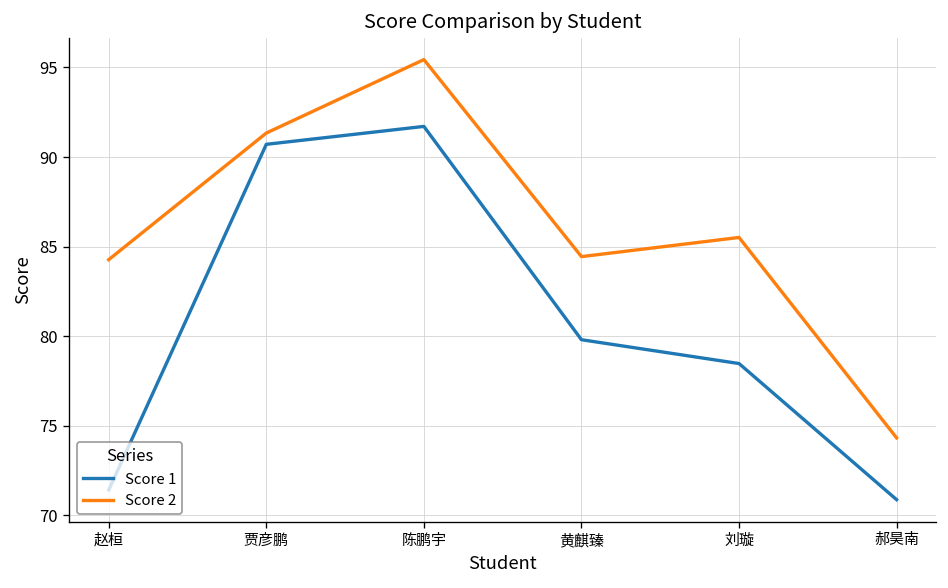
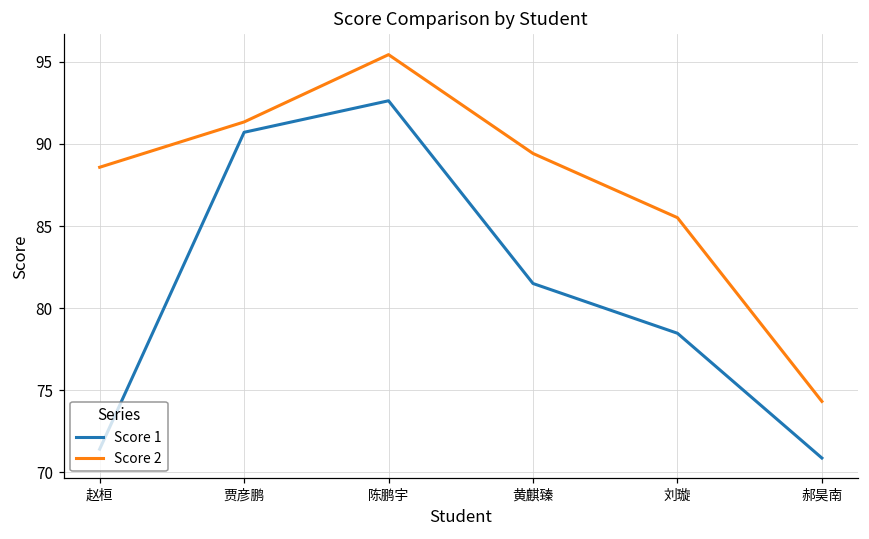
Score 2, 赵桓: 84.3 -> 88.6
Score 1, 陈鹏宇: 91.7 -> 92.6
Score 1, 黄麒臻: 79.8 -> 81.5
Score 2, 黄麒臻: 84.4 -> 89.4
